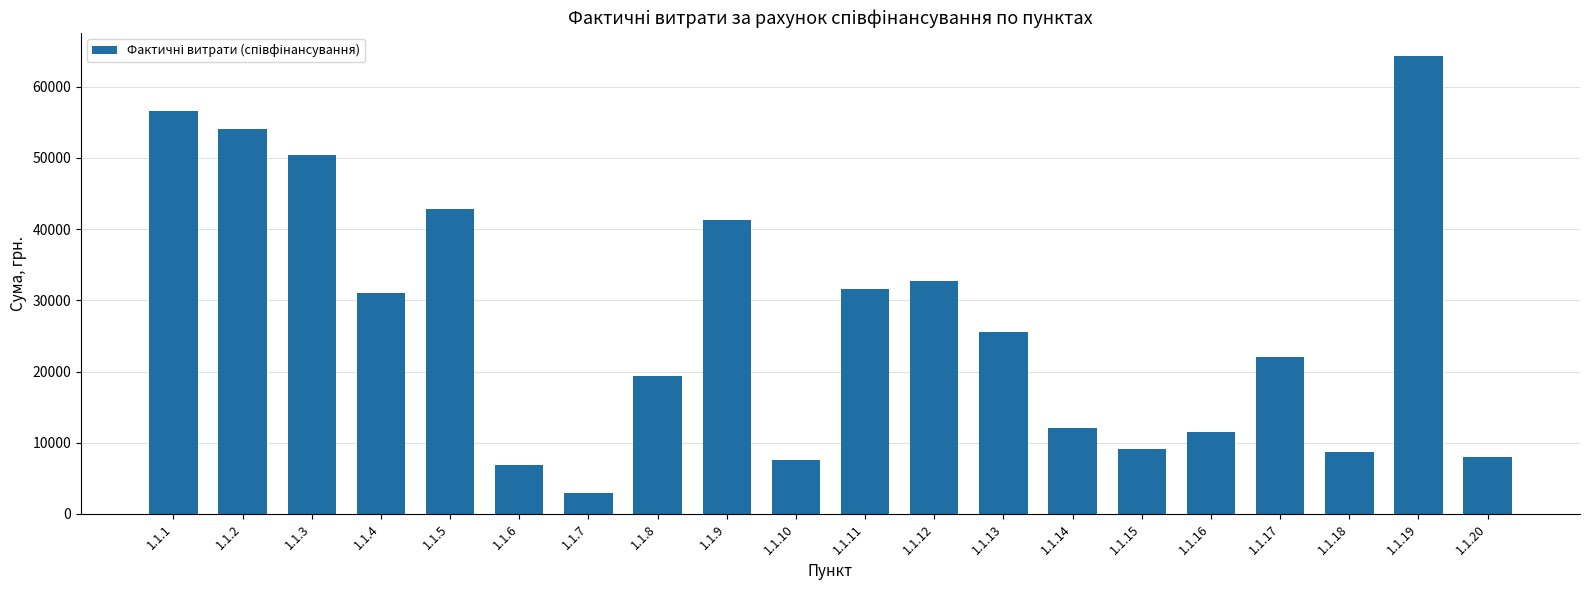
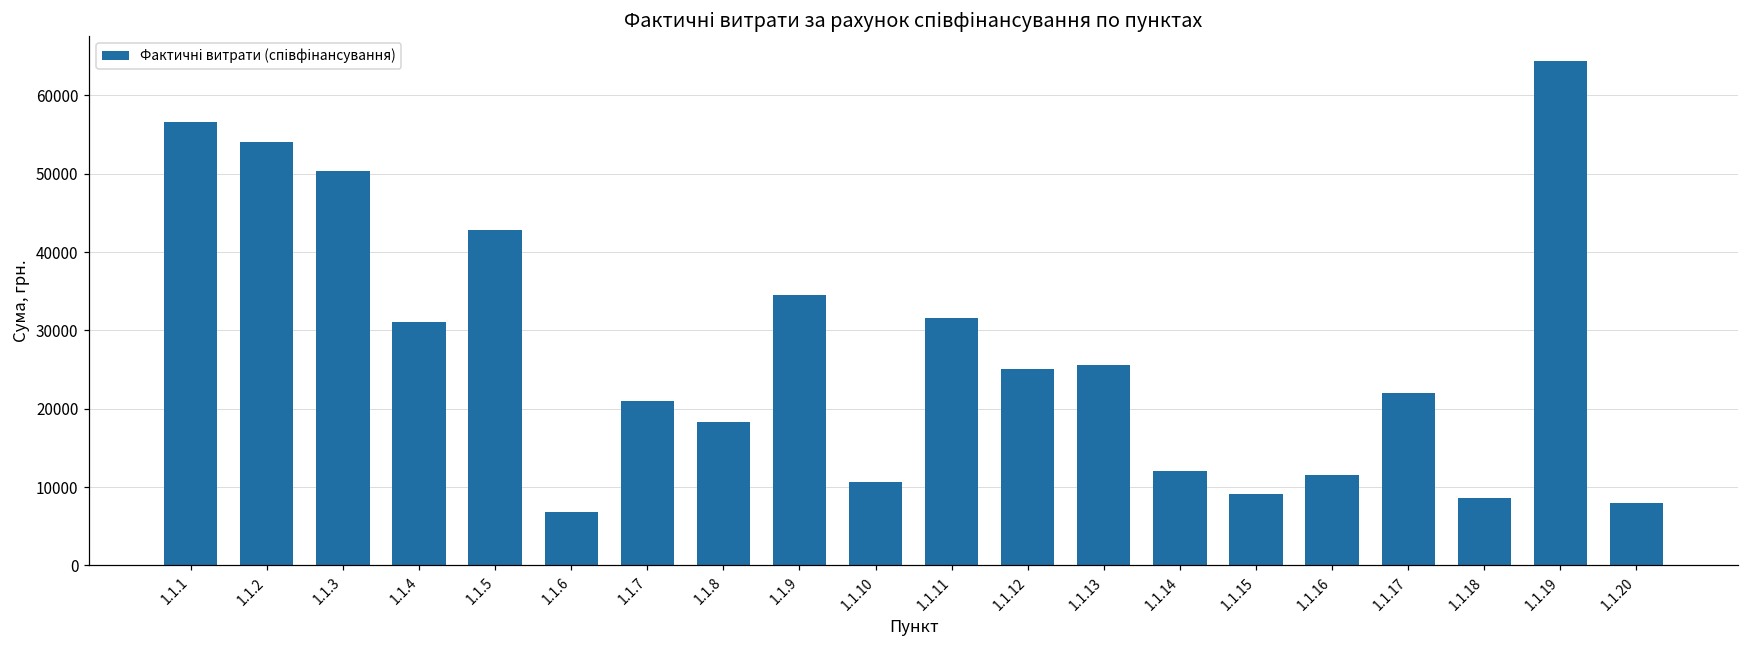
1.1.7: 3000 -> 21000
1.1.8: 19000 -> 18000
1.1.9: 41000 -> 34000
1.1.10: 8000 -> 11000
1.1.12: 33000 -> 25000
